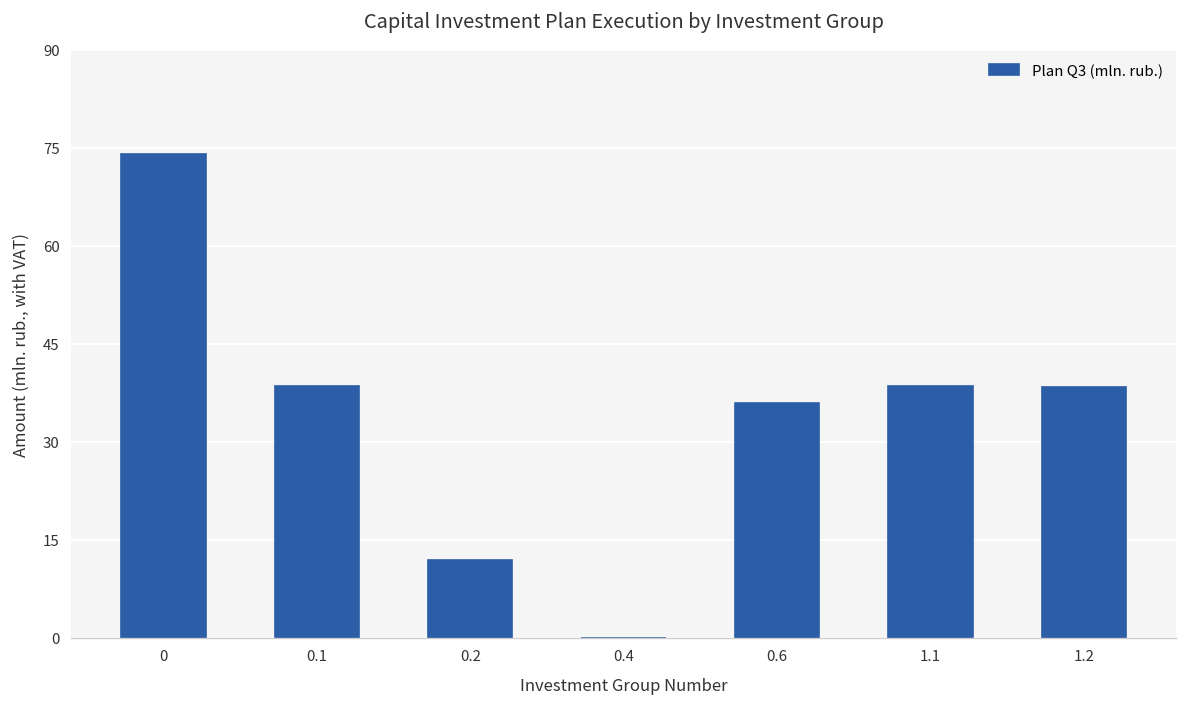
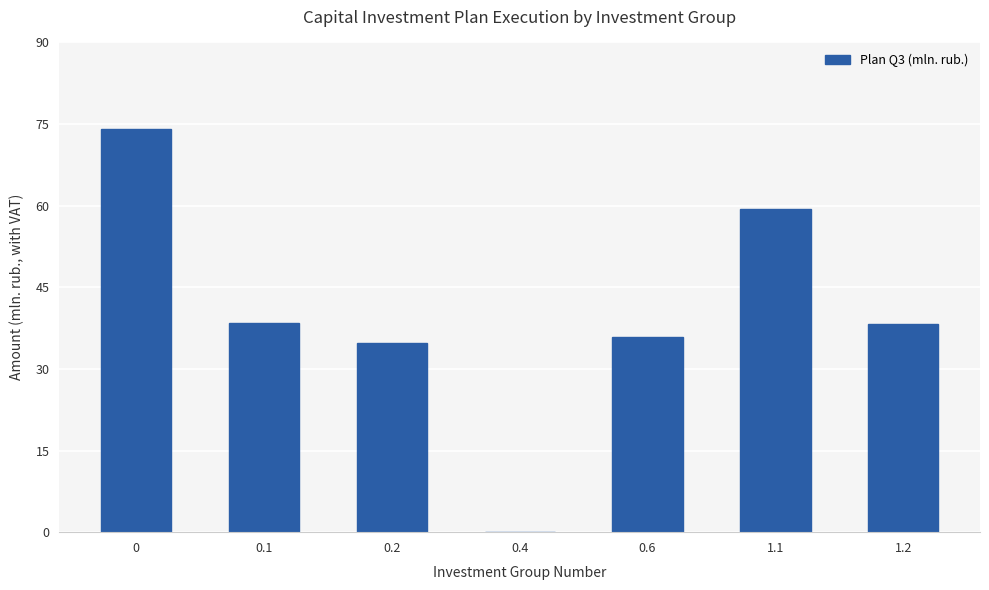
0.2: 12 -> 35
1.1: 39 -> 59
